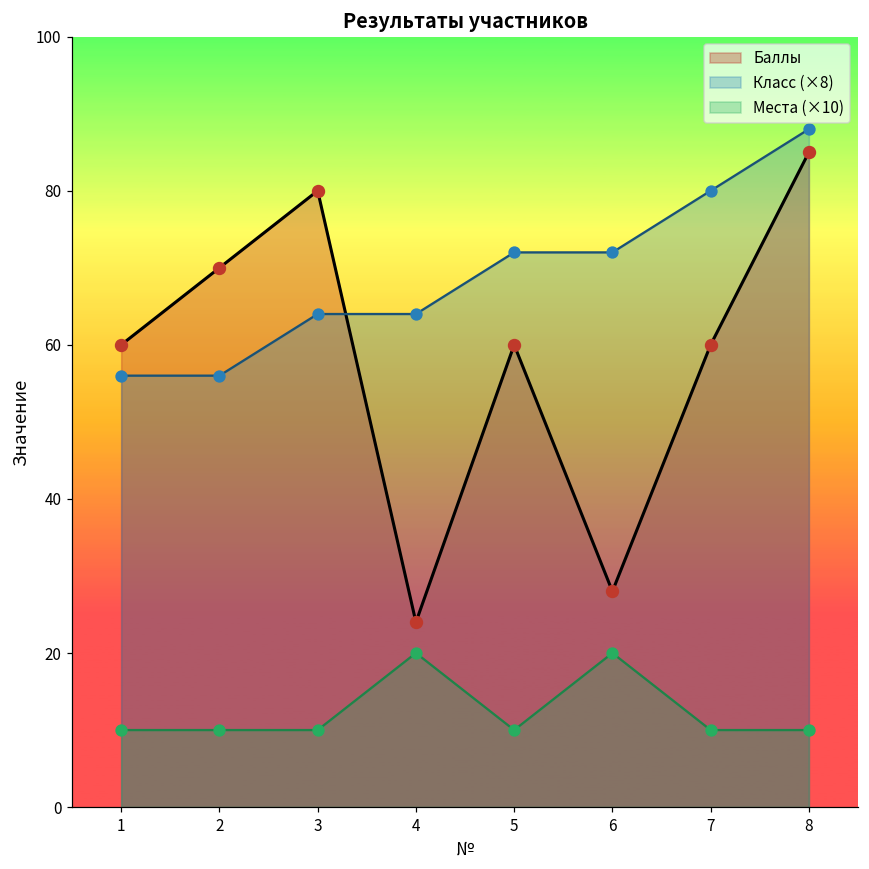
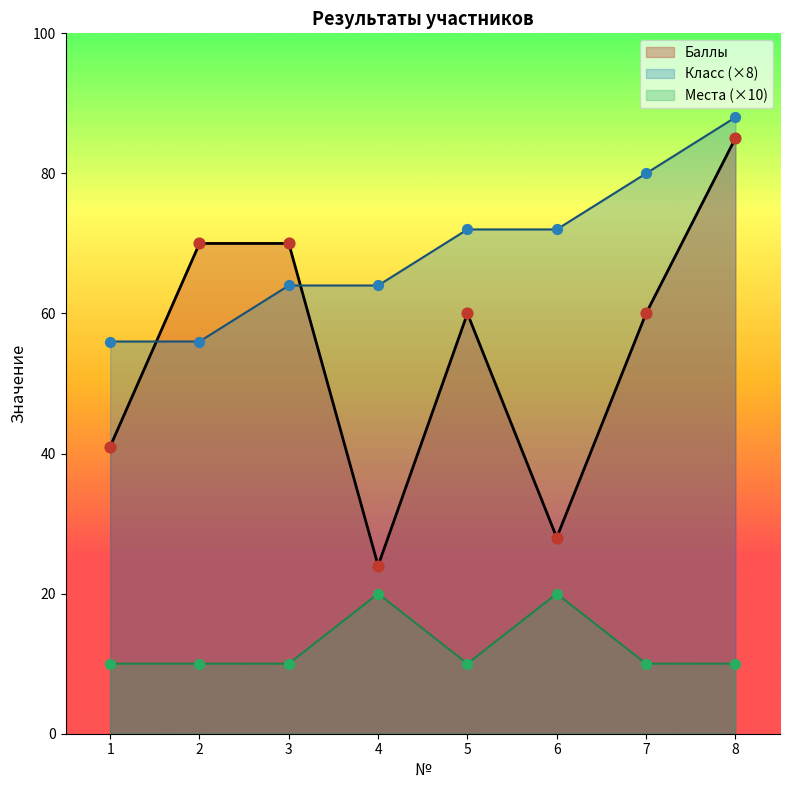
Баллы, 1: 60 -> 41
Баллы, 3: 80 -> 70
